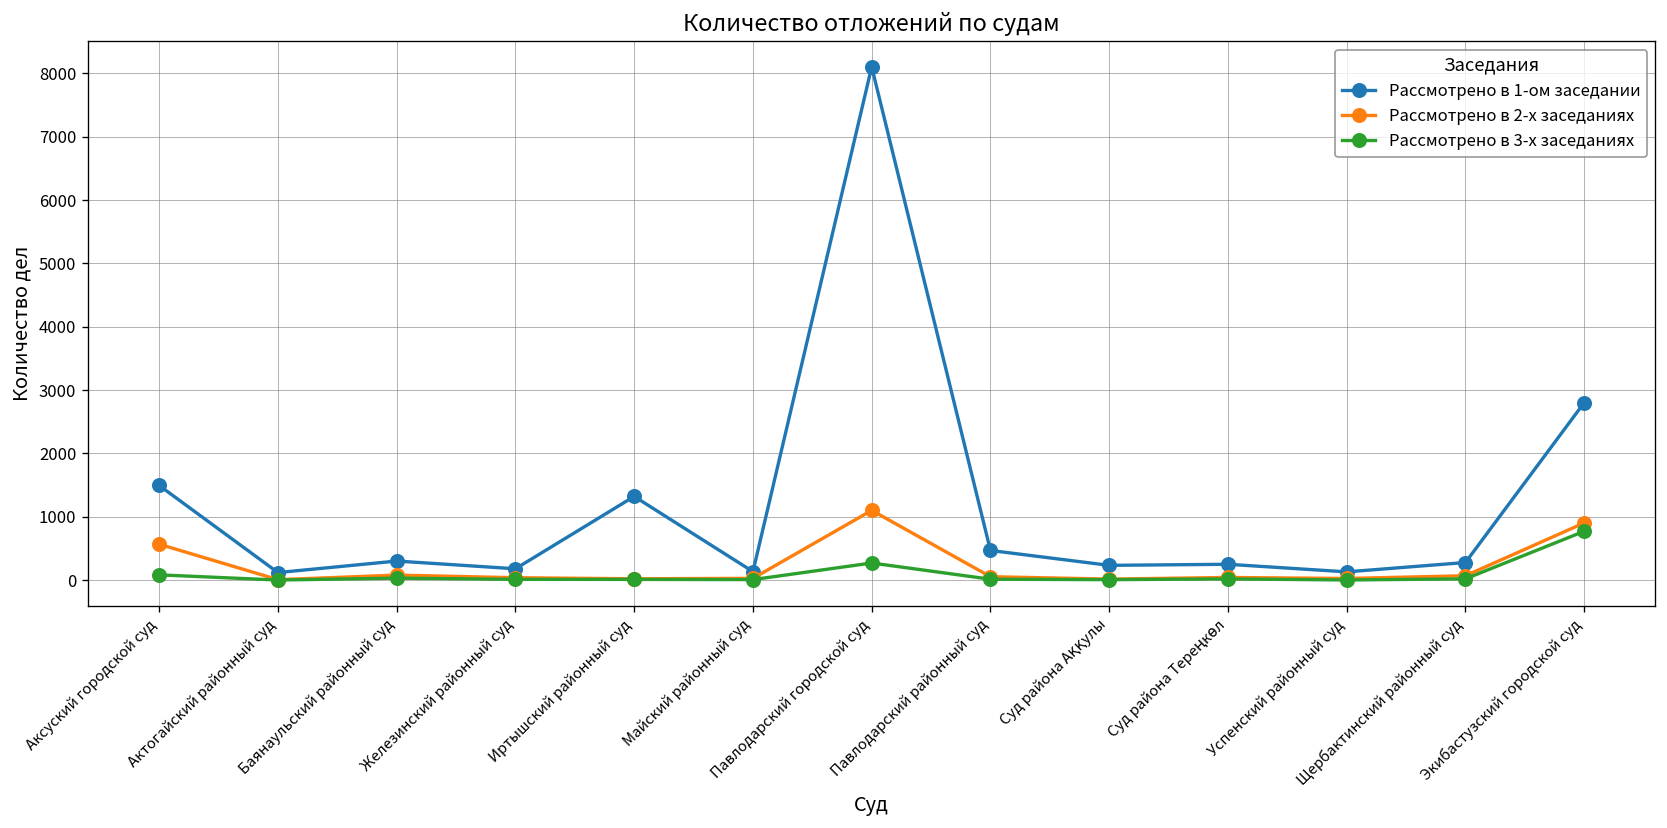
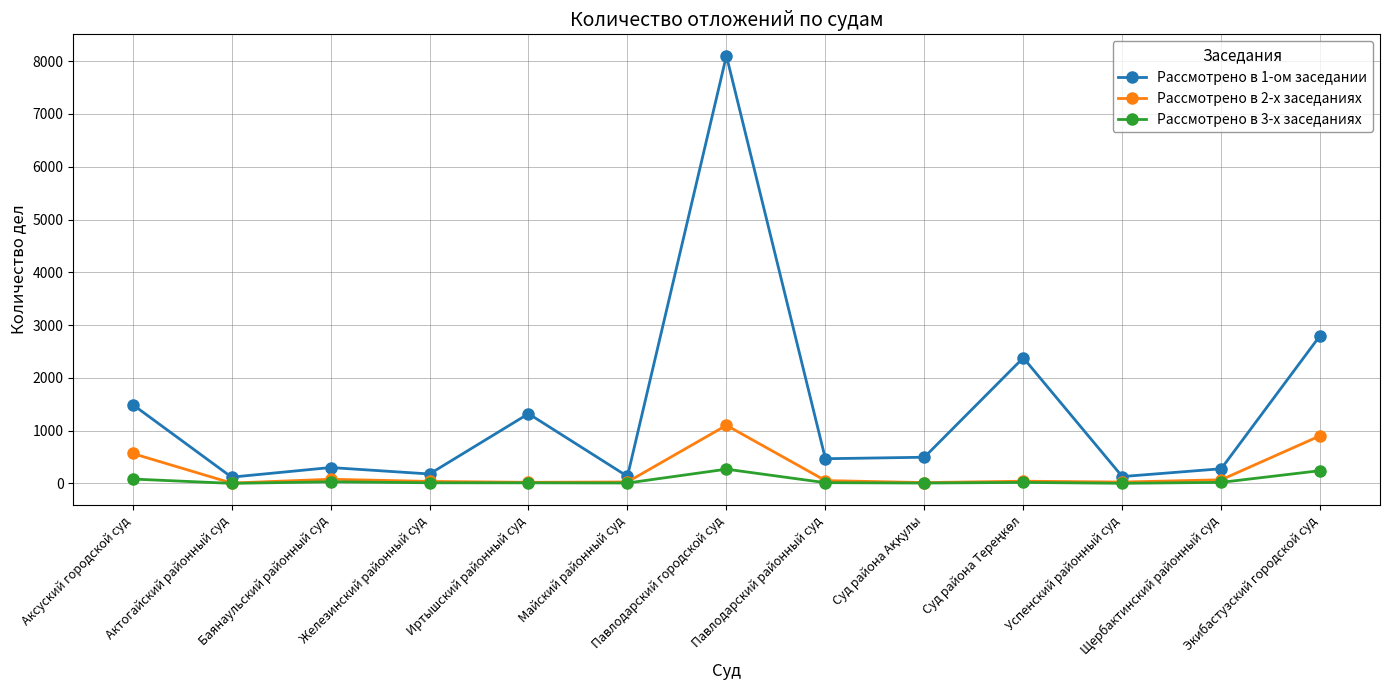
Рассмотрено в 1-ом заседании, Суд района Аққулы: 200 -> 500
Рассмотрено в 1-ом заседании, Суд района Тереңкөл: 300 -> 2400
Рассмотрено в 3-х заседаниях, Экибастузский городской суд: 800 -> 200
